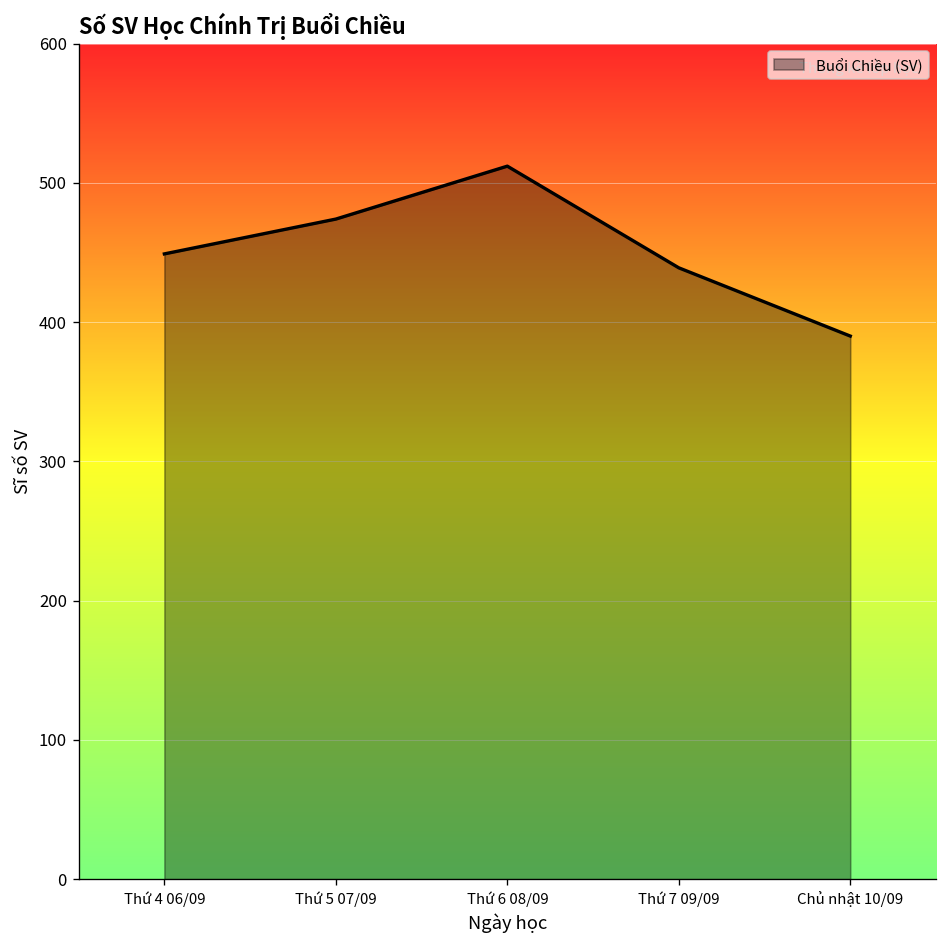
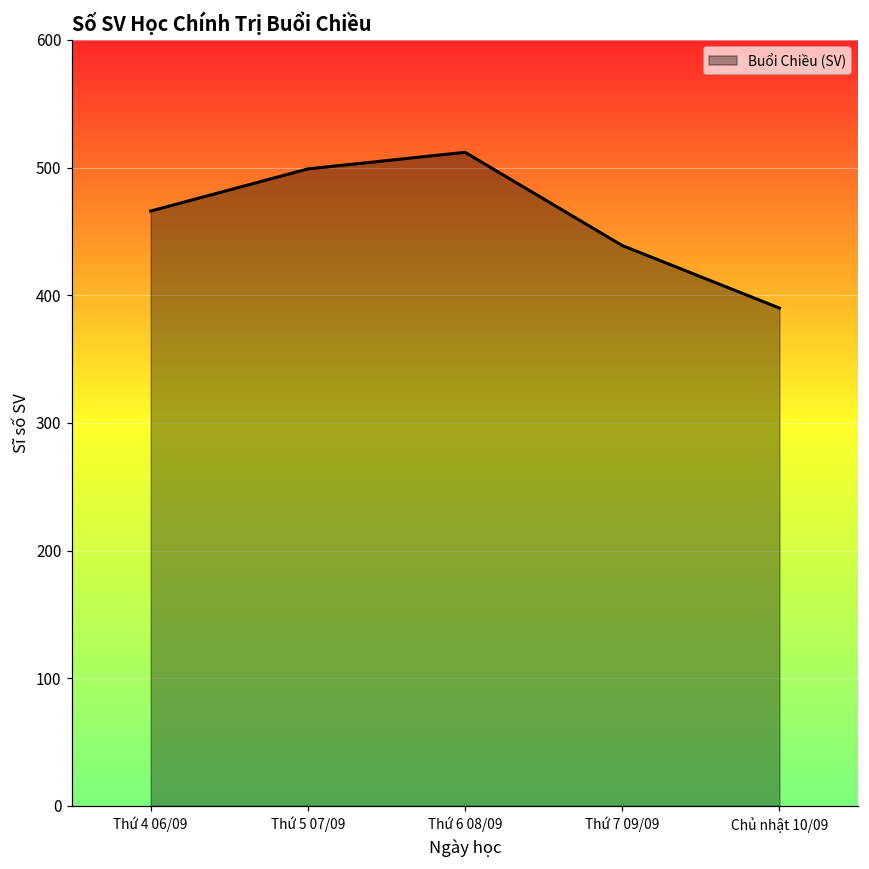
Thứ 4 06/09: 449 -> 466
Thứ 5 07/09: 474 -> 499
